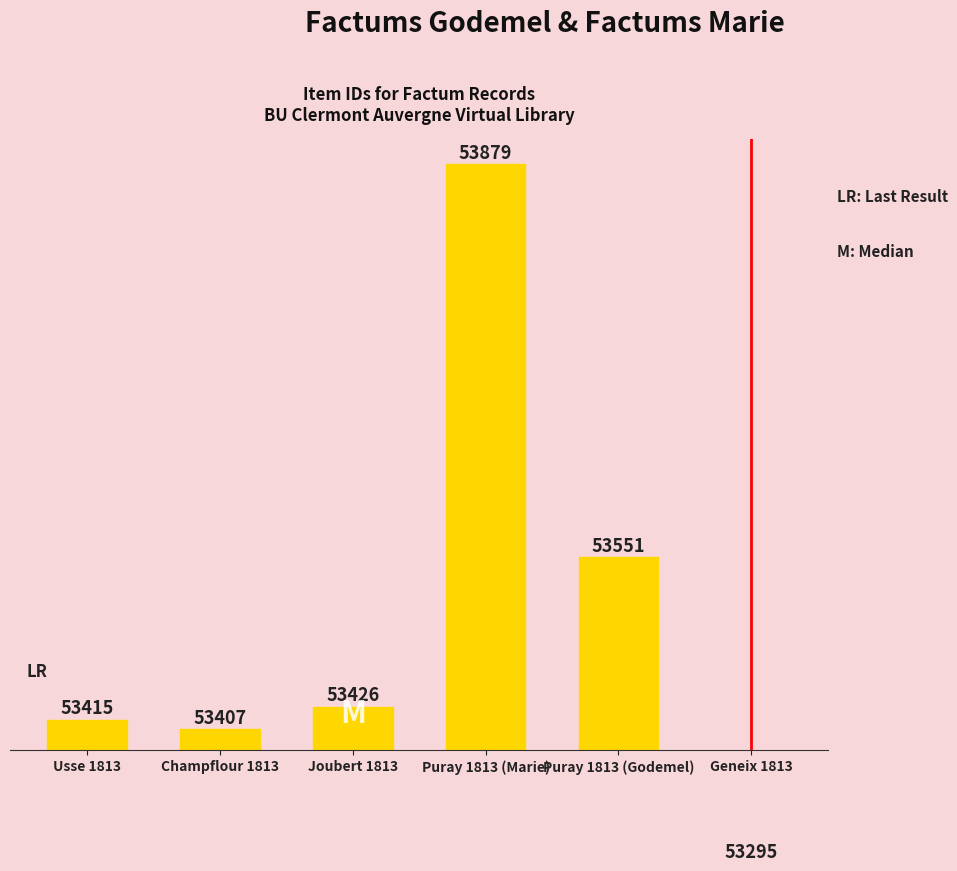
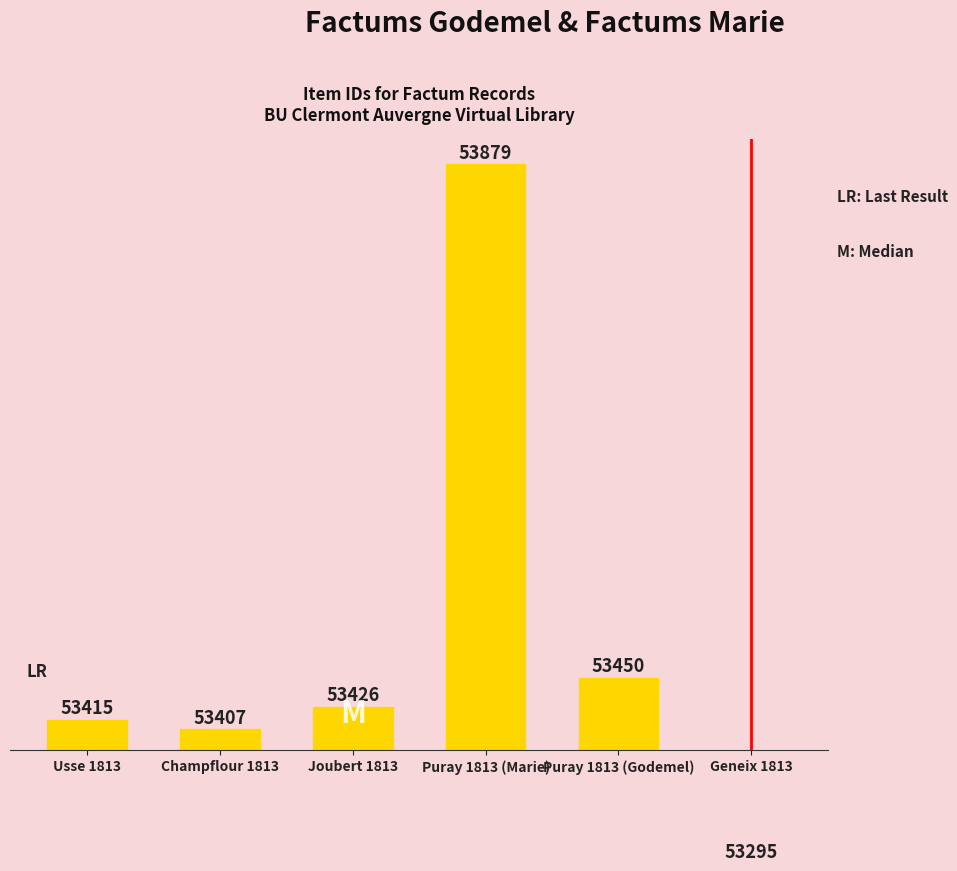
Puray 1813 (Godemel): 53551 -> 53450
